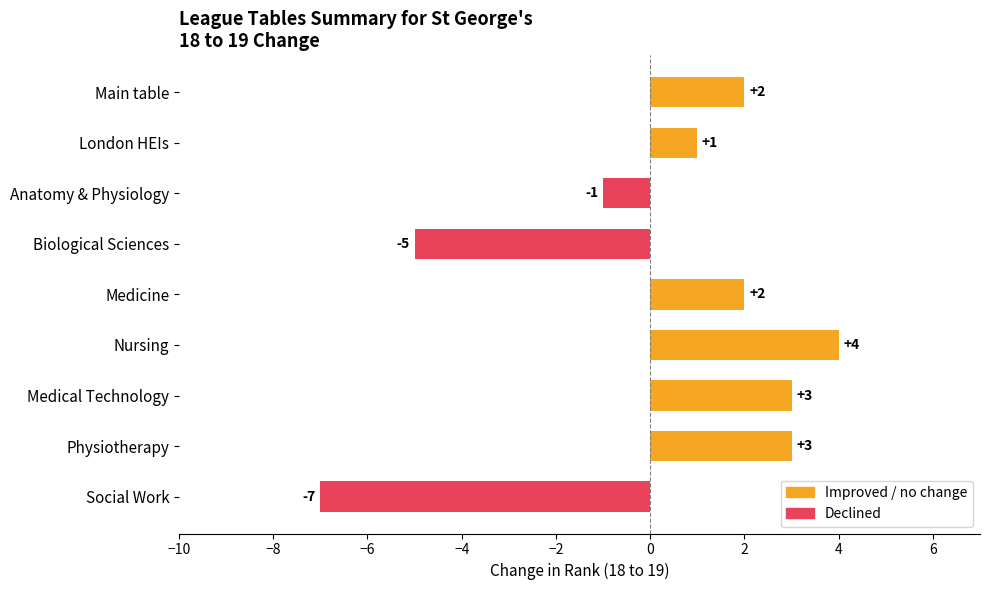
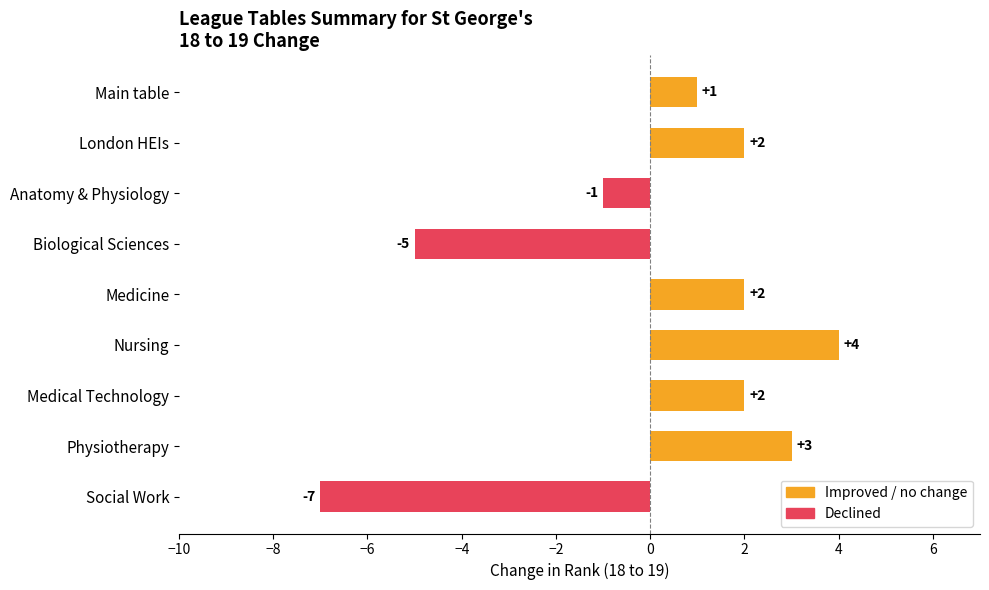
Main table: +2 -> +1
London HEIs: +1 -> +2
Medical Technology: +3 -> +2
